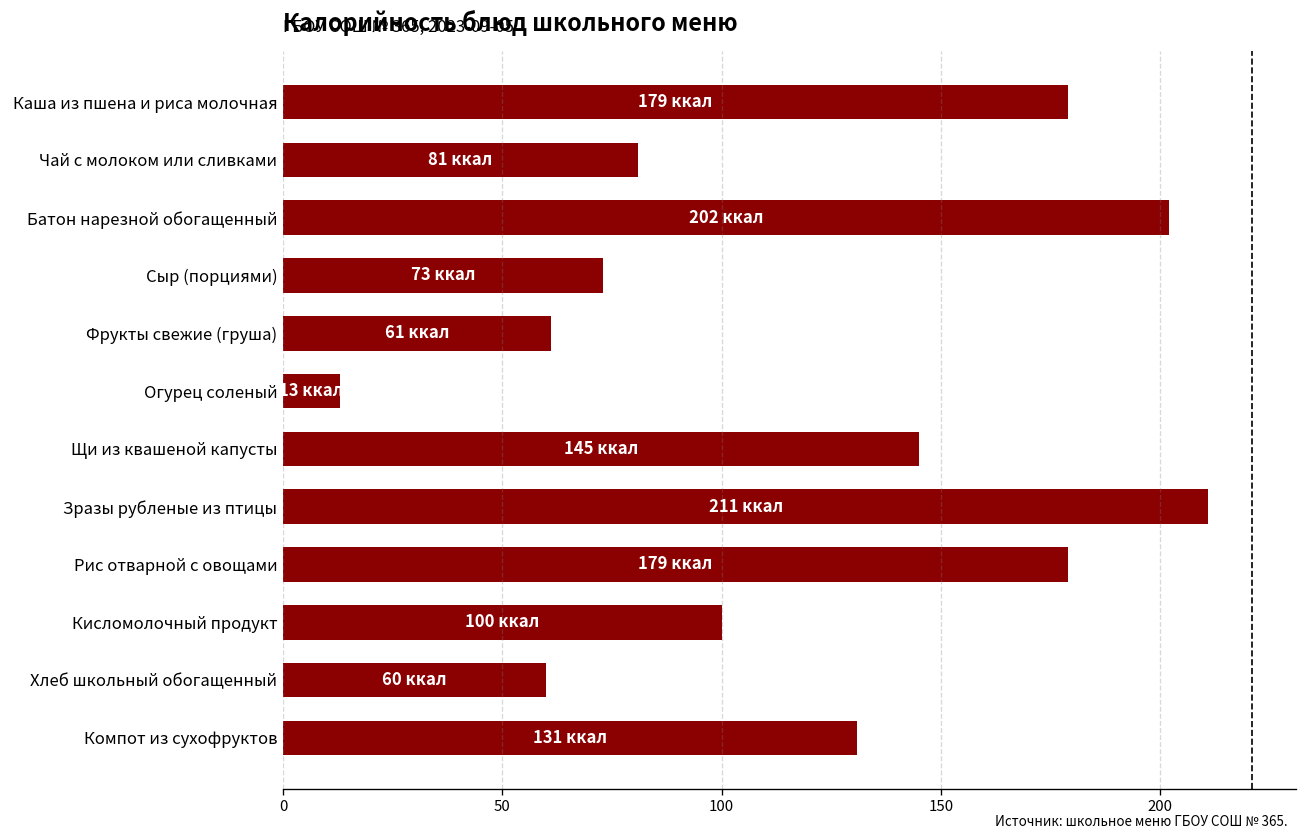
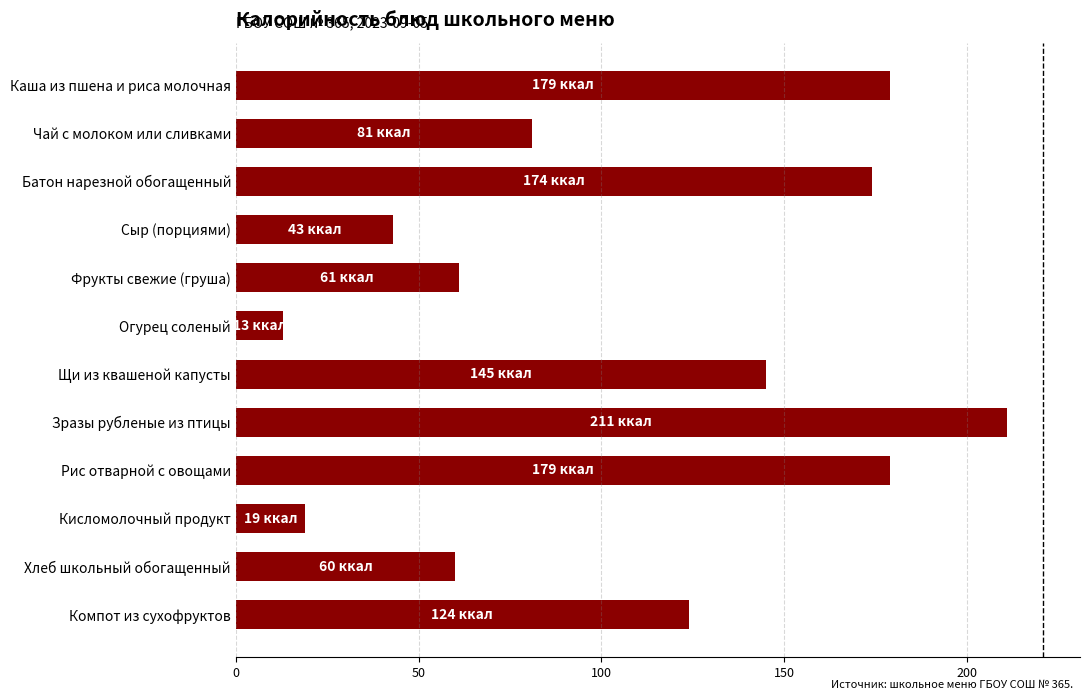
Батон нарезной обогащенный: 202 -> 174
Сыр (порциями): 73 -> 43
Кисломолочный продукт: 100 -> 19
Компот из сухофруктов: 131 -> 124
